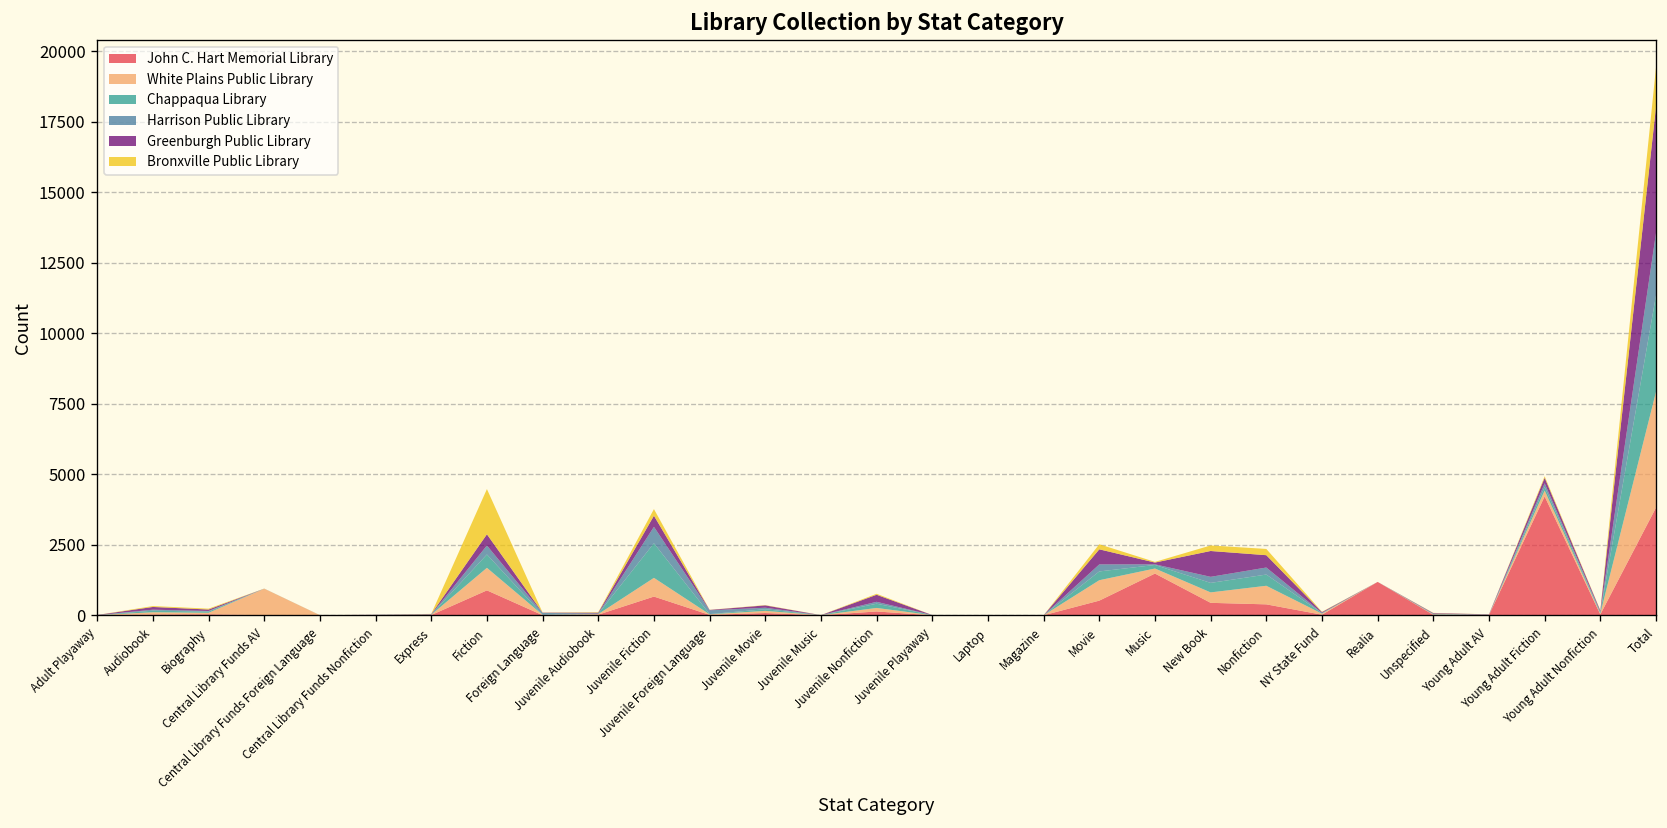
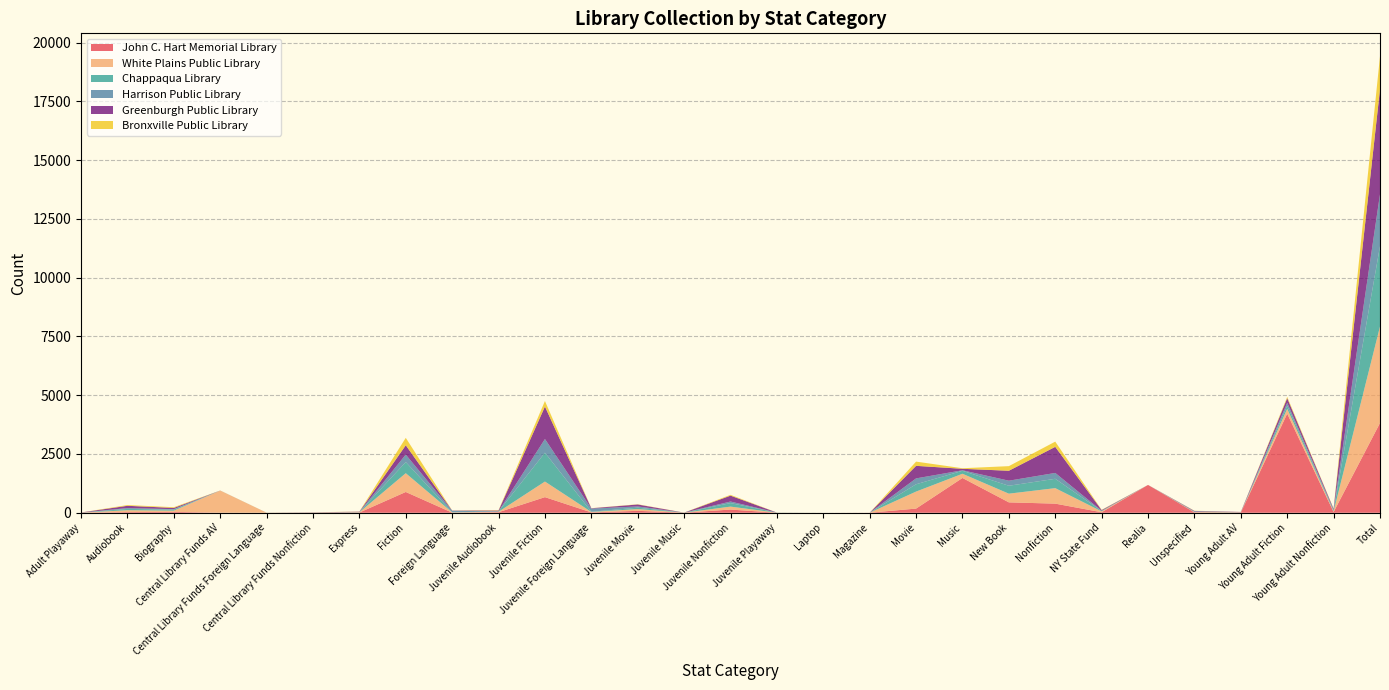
Bronxville Public Library, Fiction: 1600 -> 300
Greenburgh Public Library, Juvenile Fiction: 400 -> 1400
John C. Hart Memorial Library, Movie: 500 -> 200
Greenburgh Public Library, New Book: 900 -> 400
Greenburgh Public Library, Nonfiction: 400 -> 1100
